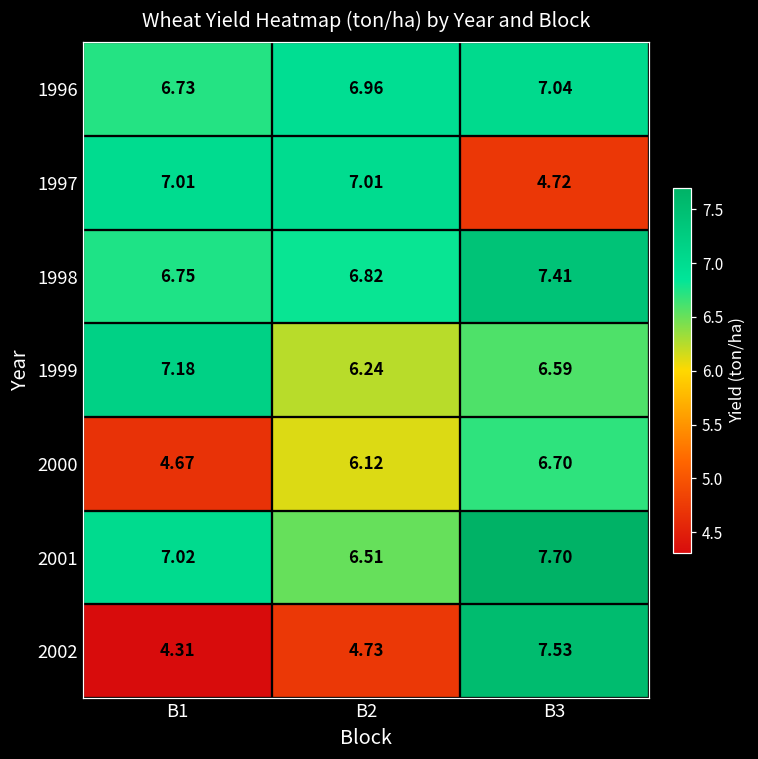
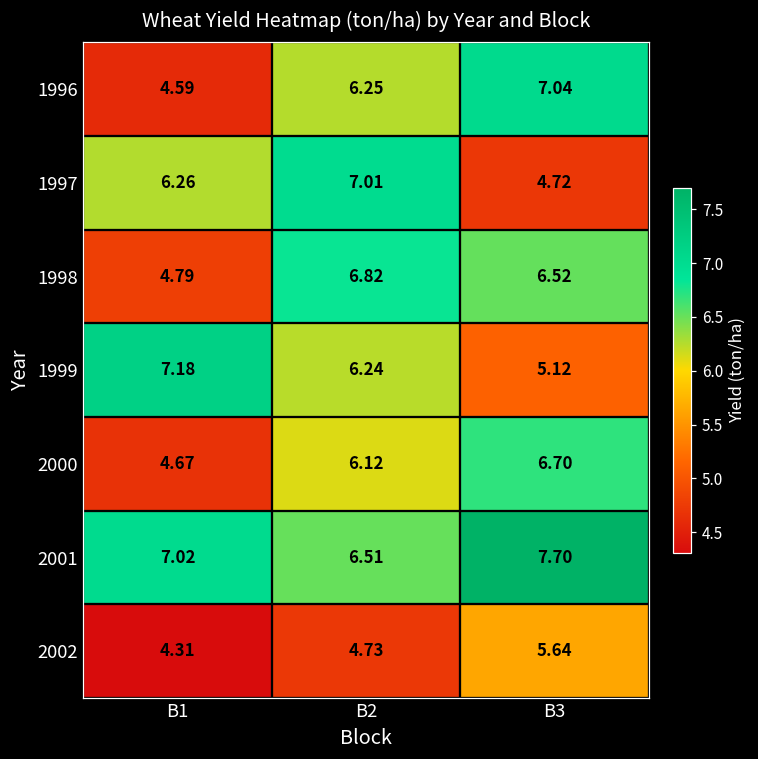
1996, B1: 6.73 -> 4.59
1996, B2: 6.96 -> 6.25
1997, B1: 7.01 -> 6.26
1998, B1: 6.75 -> 4.79
1998, B3: 7.41 -> 6.52
1999, B3: 6.59 -> 5.12
2002, B3: 7.53 -> 5.64
